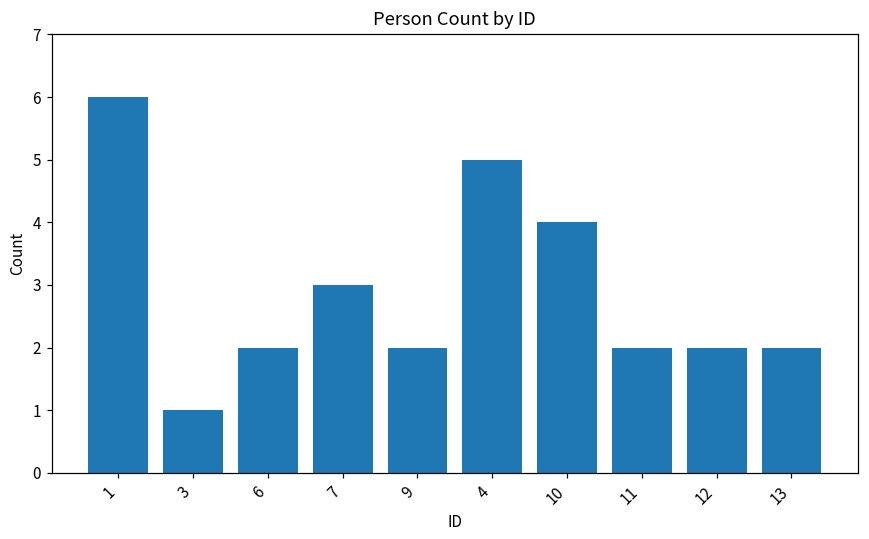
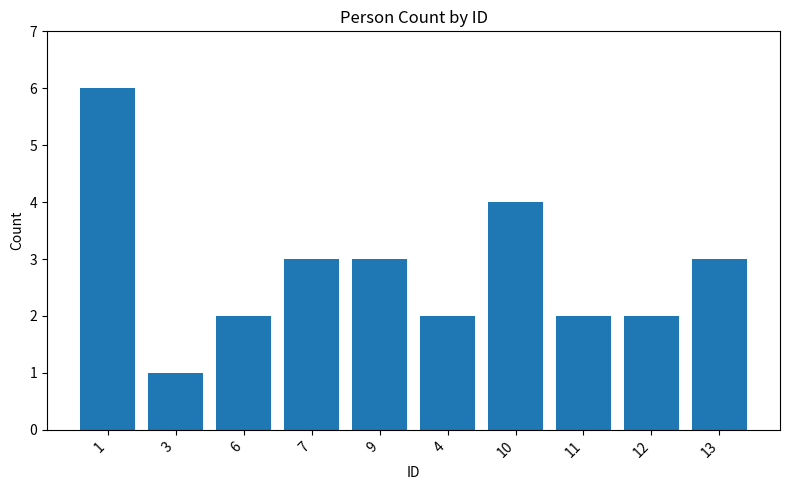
9: 2 -> 3
4: 5 -> 2
13: 2 -> 3
